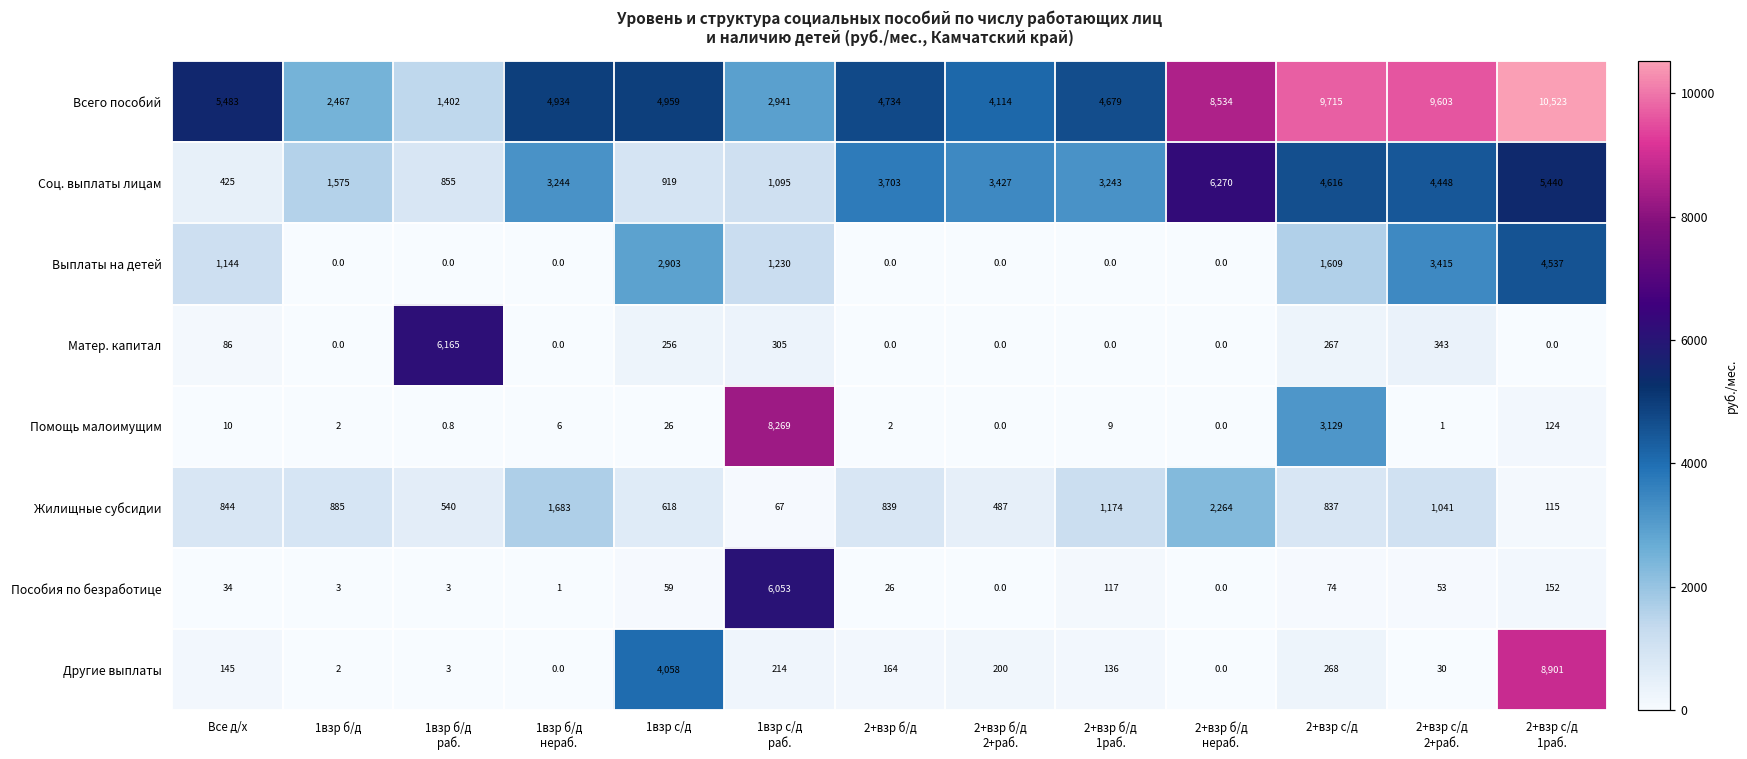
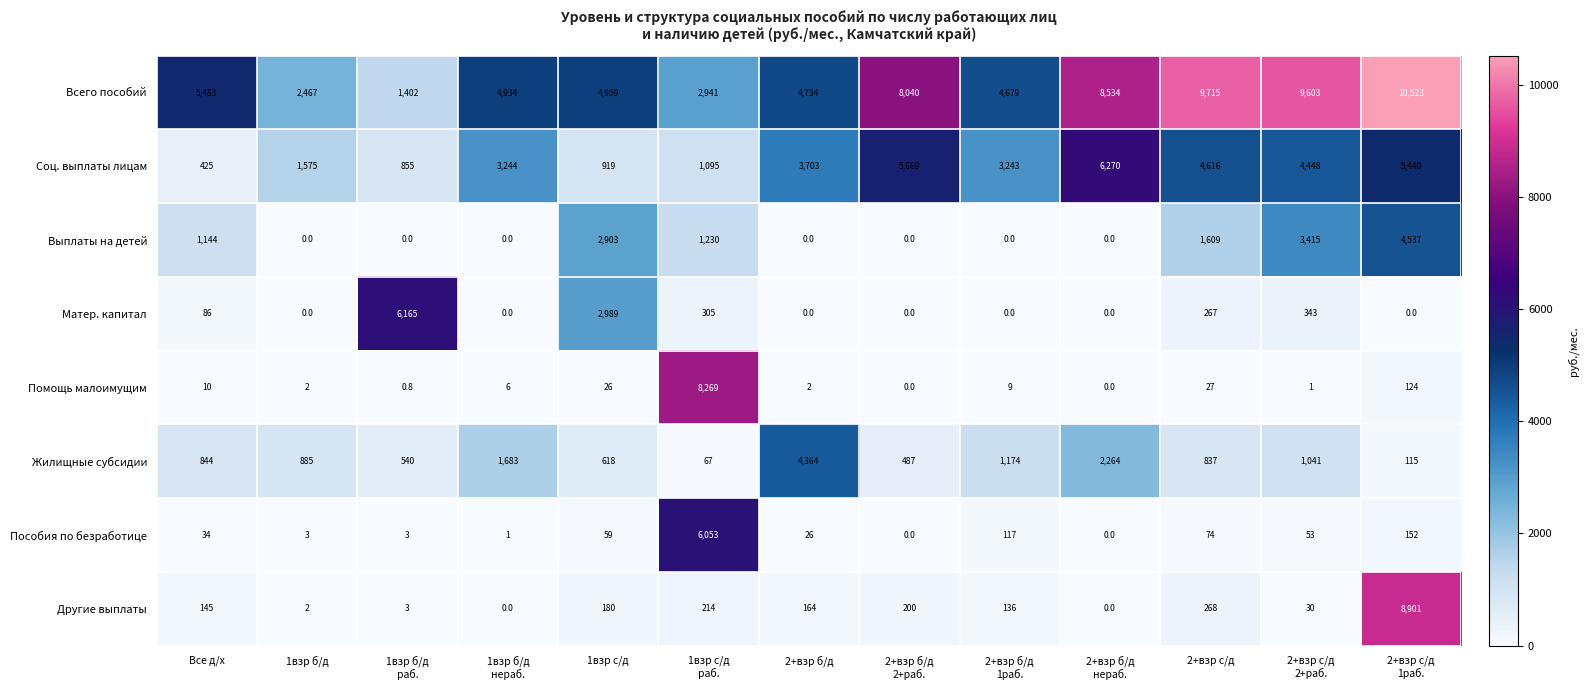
Всего пособий, 2+взр б/д 2+раб.: 4,114 -> 8,040
Соц. выплаты лицам, 2+взр б/д 2+раб.: 3,427 -> 5,669
Матер. капитал, 1взр с/д: 256 -> 2,989
Помощь малоимущим, 2+взр с/д: 3,129 -> 27
Жилищные субсидии, 2+взр б/д: 839 -> 4,364
Другие выплаты, 1взр с/д: 4,058 -> 180
